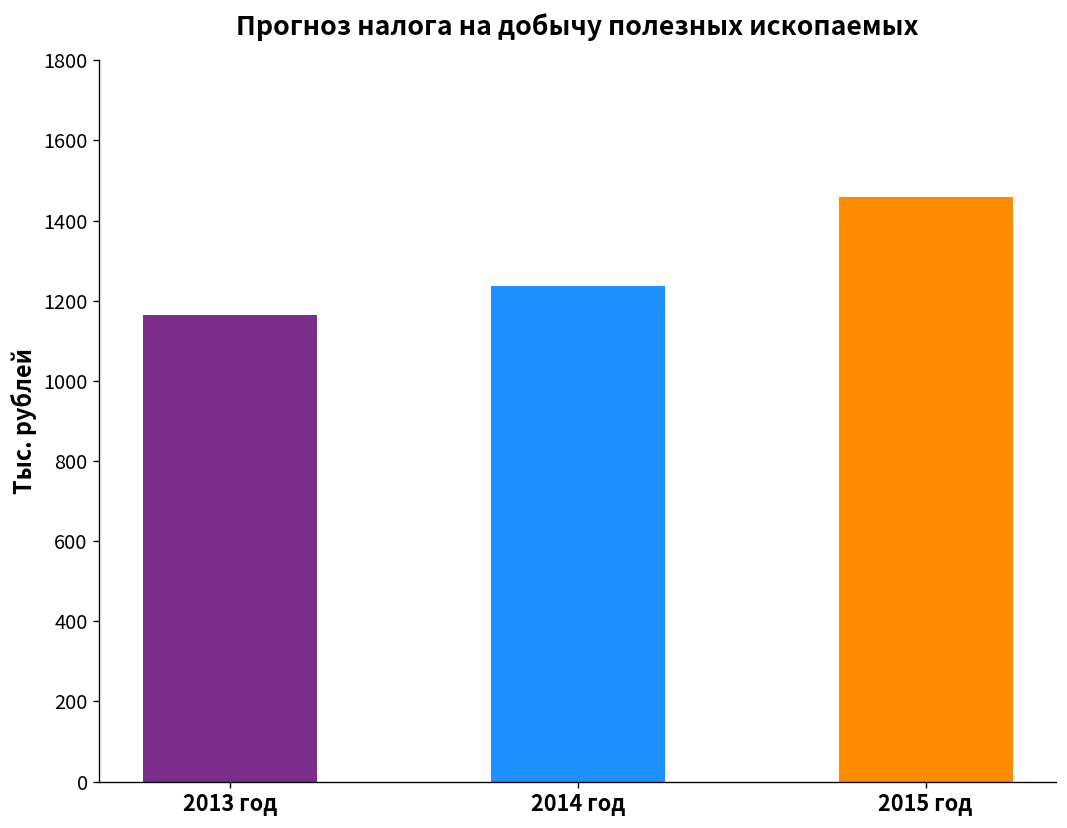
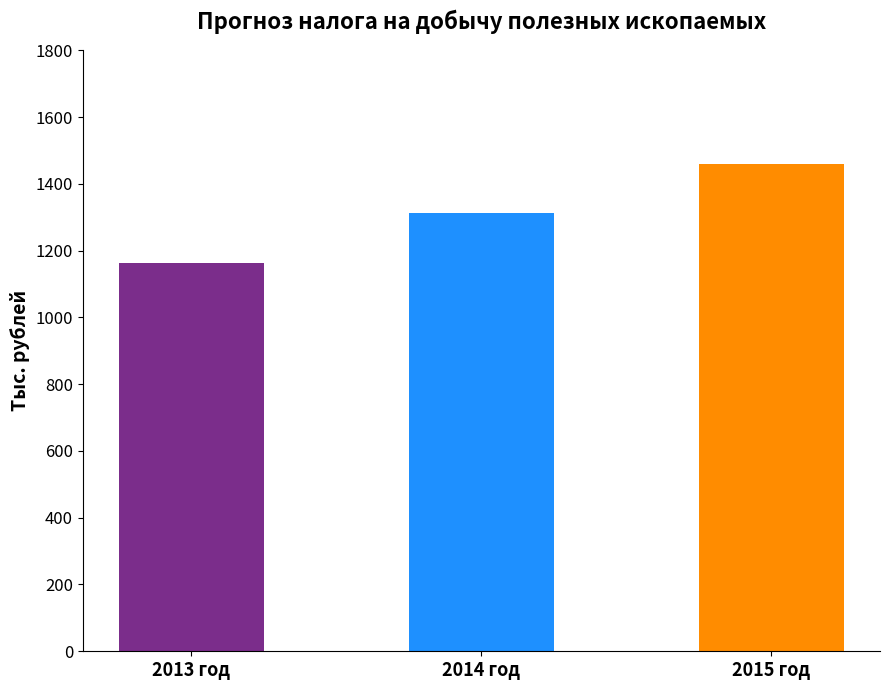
2014 год: 1240 -> 1310
